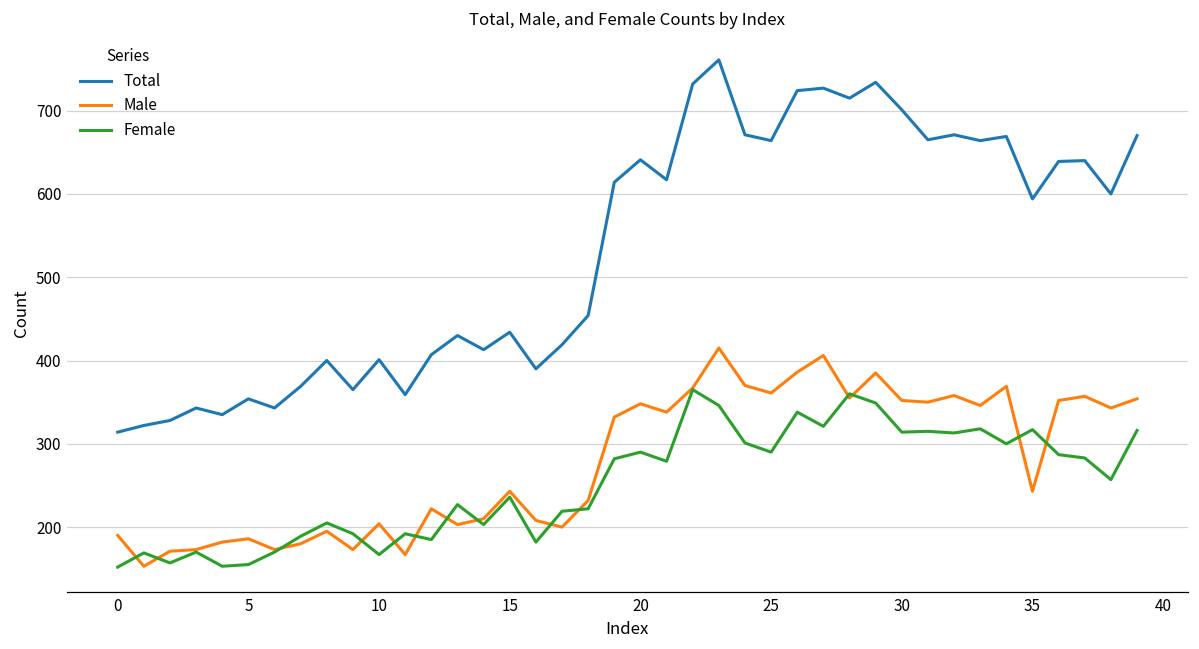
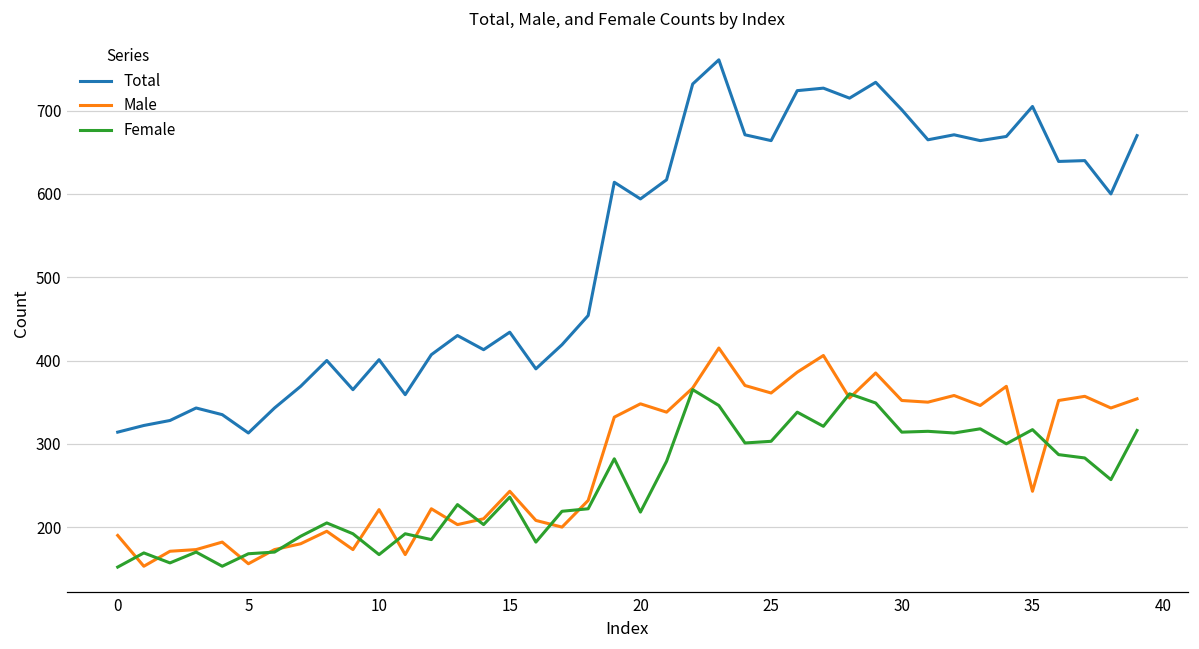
Total, 5: 350 -> 310
Male, 5: 190 -> 160
Female, 5: 160 -> 170
Male, 10: 200 -> 220
Total, 20: 640 -> 590
Female, 20: 290 -> 220
Female, 25: 290 -> 300
Total, 35: 590 -> 710
